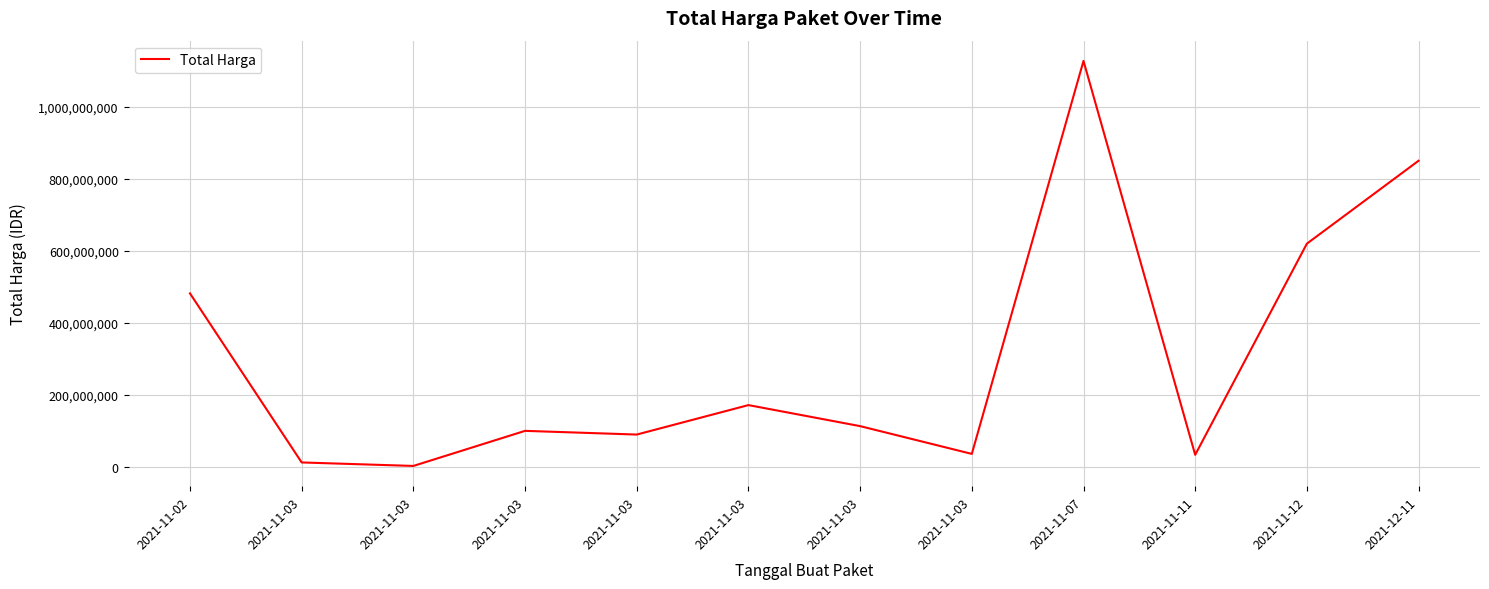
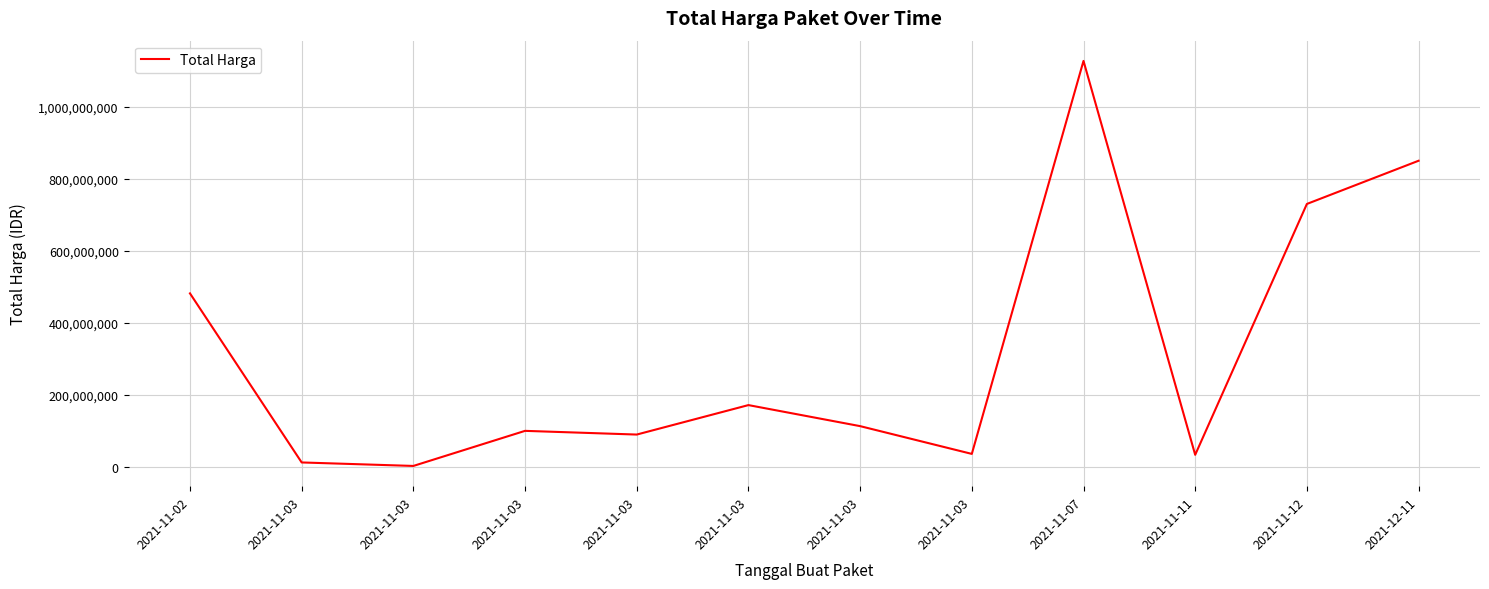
2021-11-12: 620,000,000 -> 730,000,000
